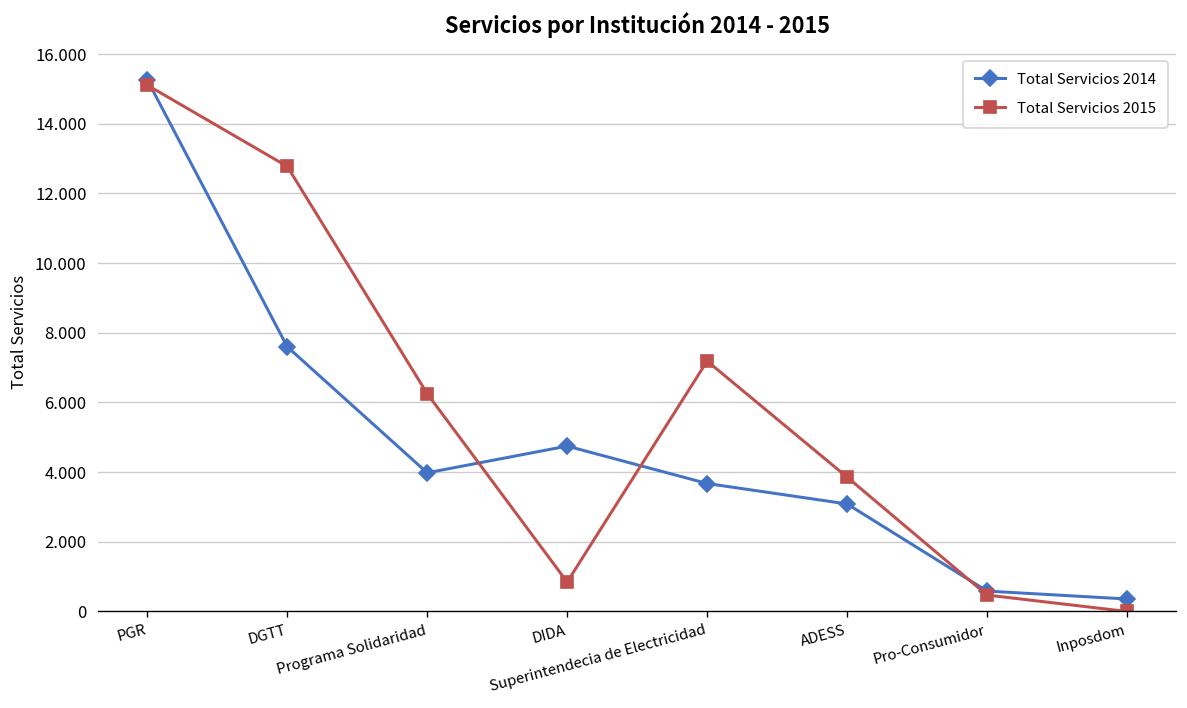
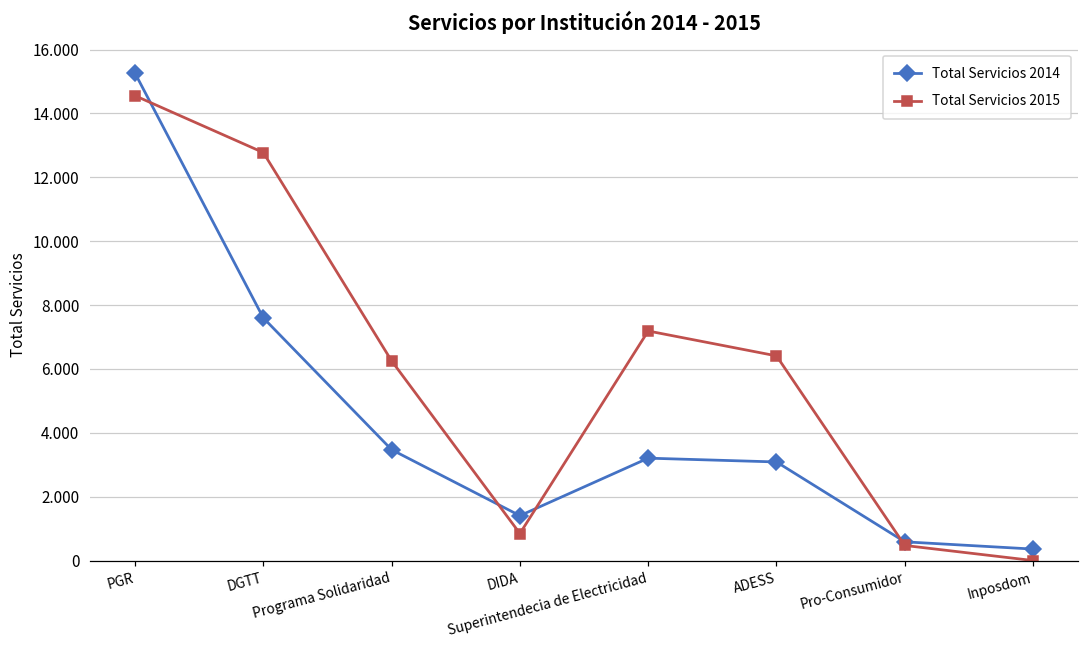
Total Servicios 2015, PGR: 15.1 -> 14.6
Total Servicios 2014, Programa Solidaridad: 4.0 -> 3.5
Total Servicios 2014, DIDA: 4.7 -> 1.4
Total Servicios 2014, Superintendecia de Electricidad: 3.7 -> 3.2
Total Servicios 2015, ADESS: 3.9 -> 6.4
